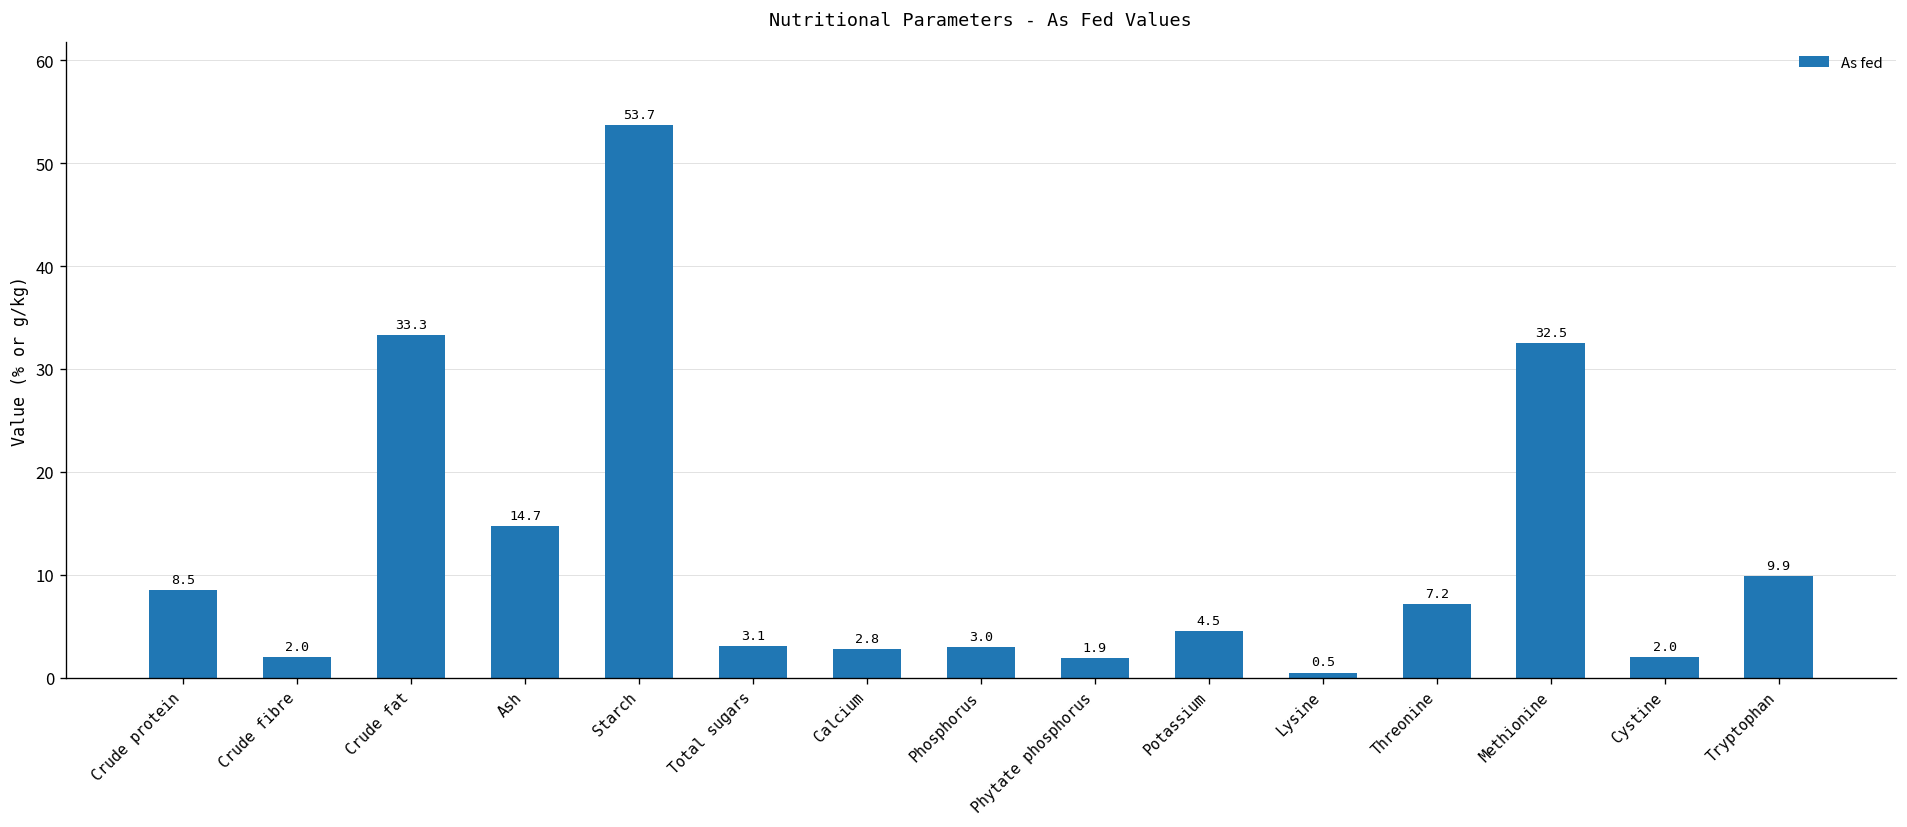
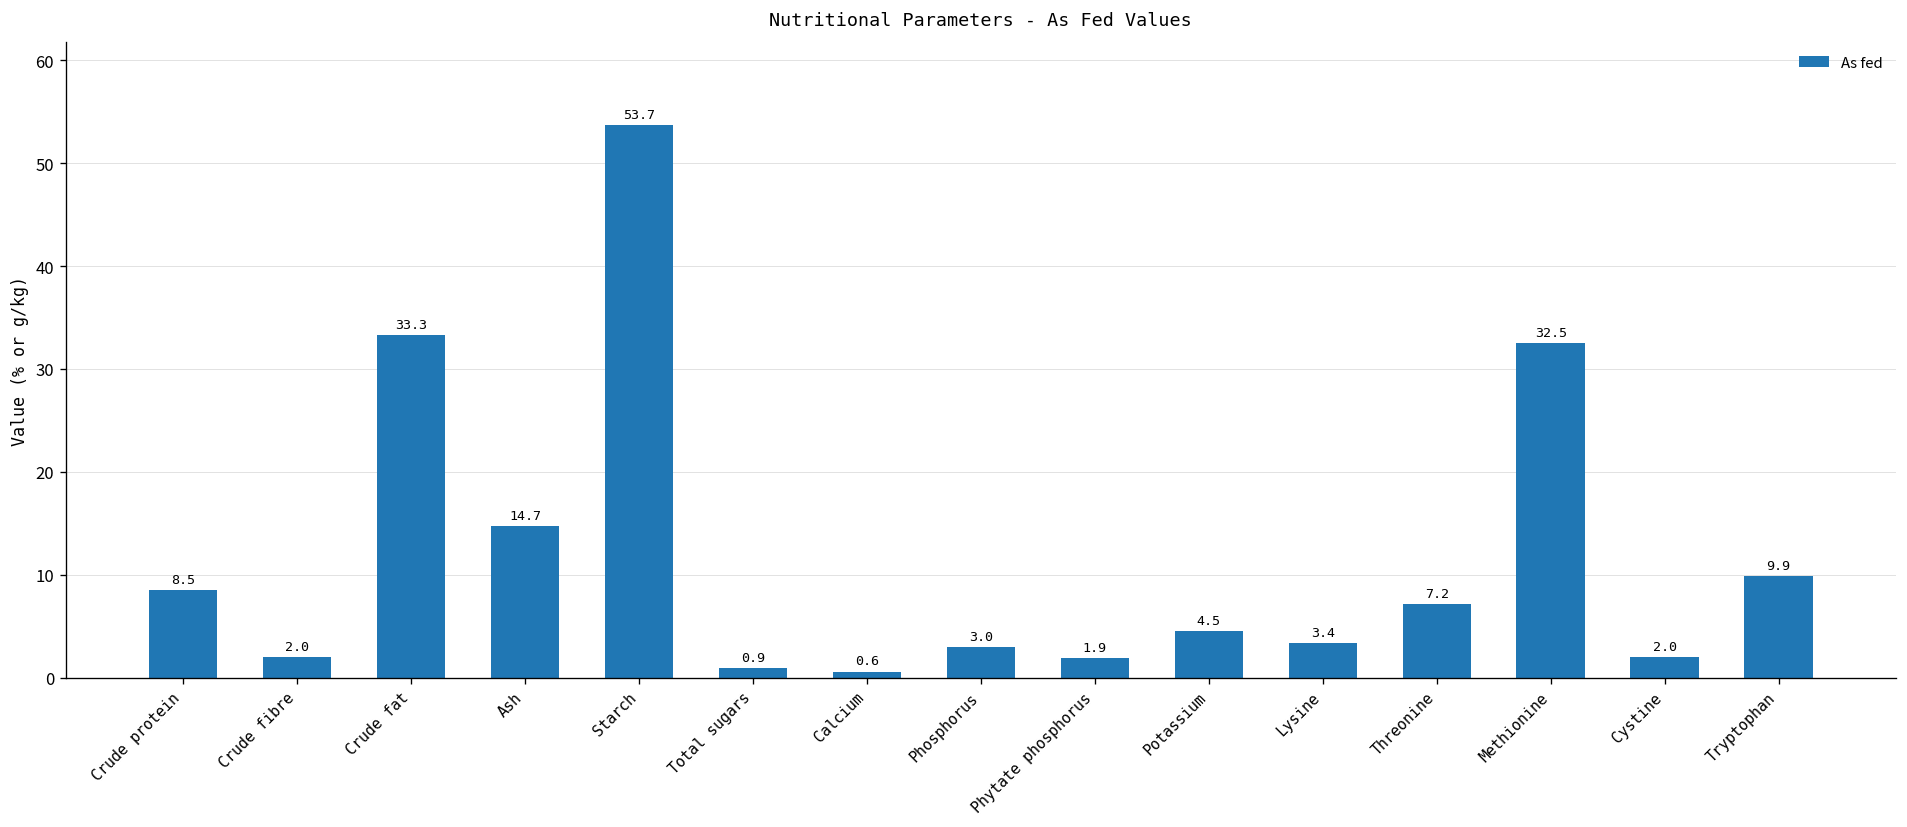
Total sugars: 3.1 -> 0.9
Calcium: 2.8 -> 0.6
Lysine: 0.5 -> 3.4
